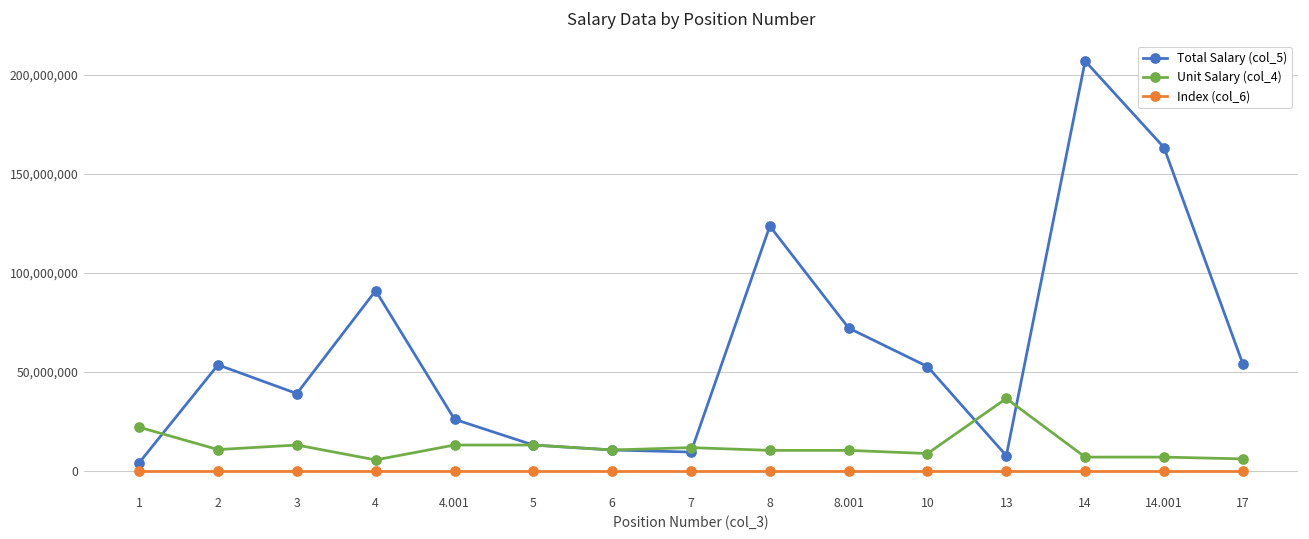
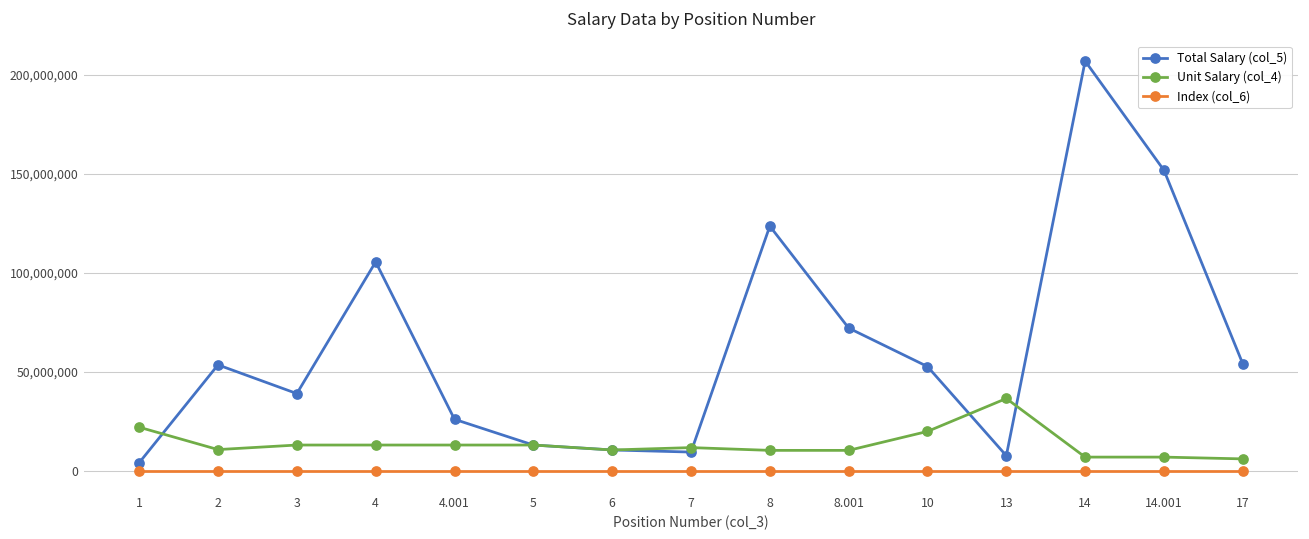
Total Salary (col_5), 4: 91,000,000 -> 106,000,000
Unit Salary (col_4), 4: 5,000,000 -> 13,000,000
Unit Salary (col_4), 10: 9,000,000 -> 20,000,000
Total Salary (col_5), 14.001: 163,000,000 -> 152,000,000
